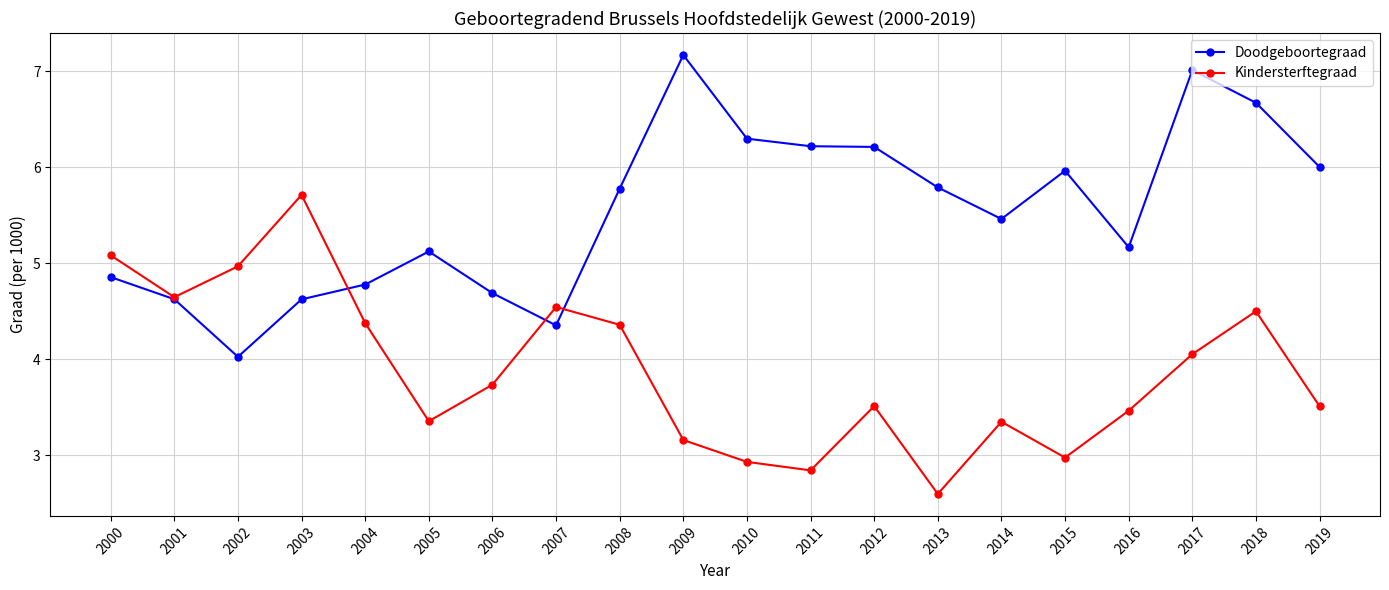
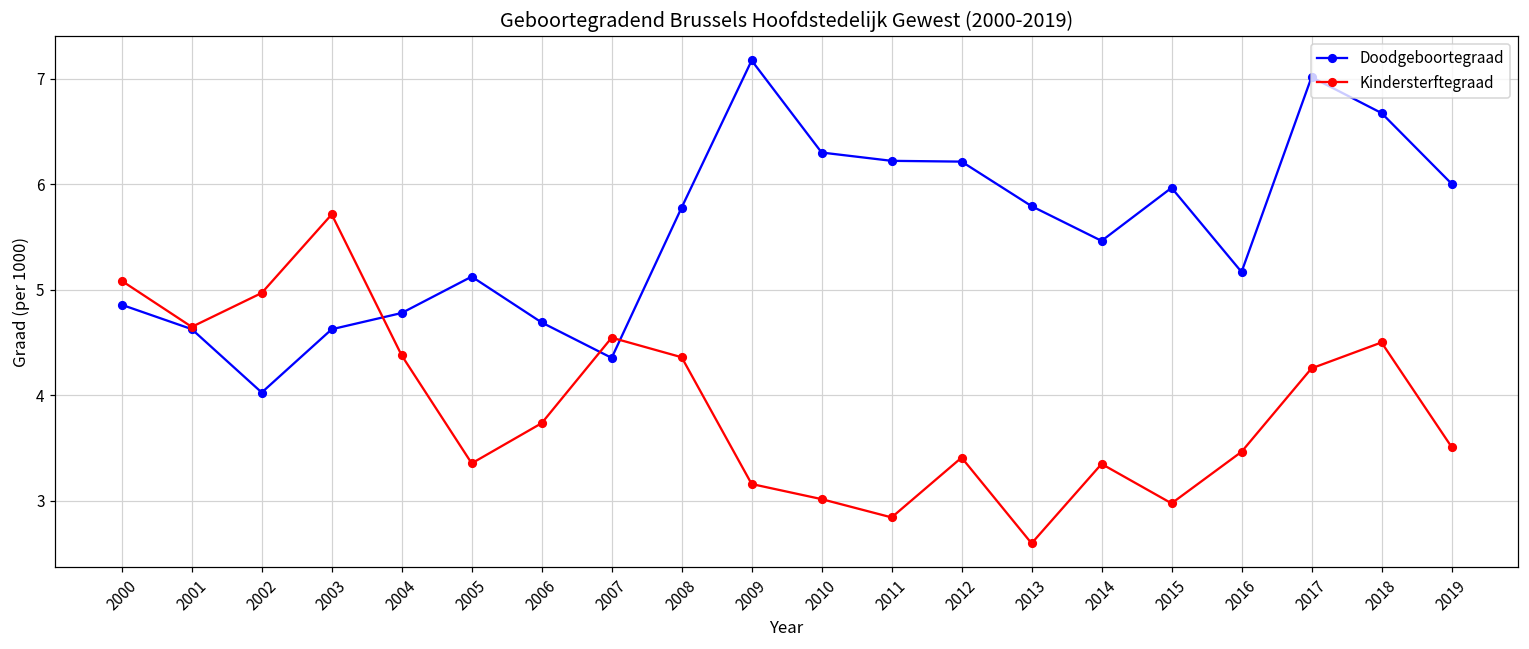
Kindersterftegraad, 2010: 2.9 -> 3.0
Kindersterftegraad, 2012: 3.5 -> 3.4
Kindersterftegraad, 2017: 4.1 -> 4.3
